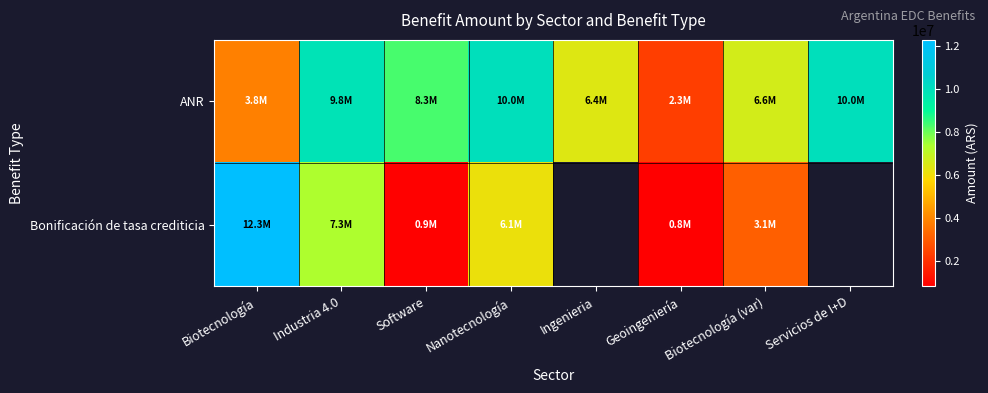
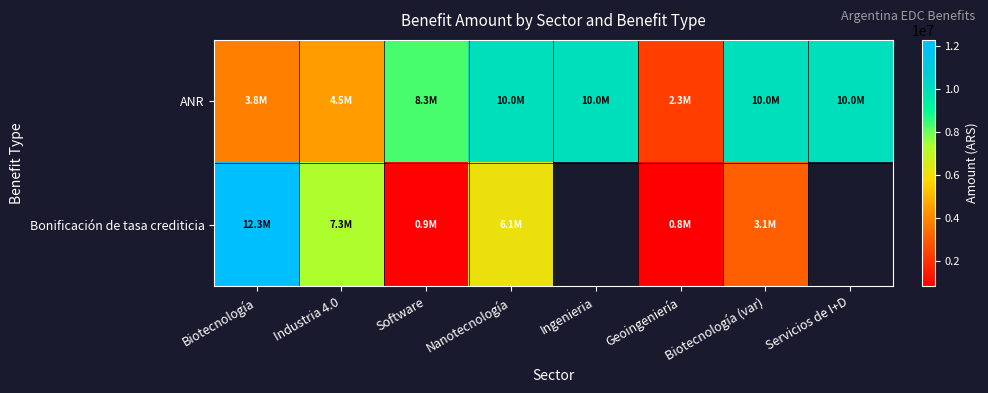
ANR, Industria 4.0: 9.8M -> 4.5M
ANR, Ingenieria: 6.4M -> 10.0M
ANR, Biotecnología (var): 6.6M -> 10.0M
